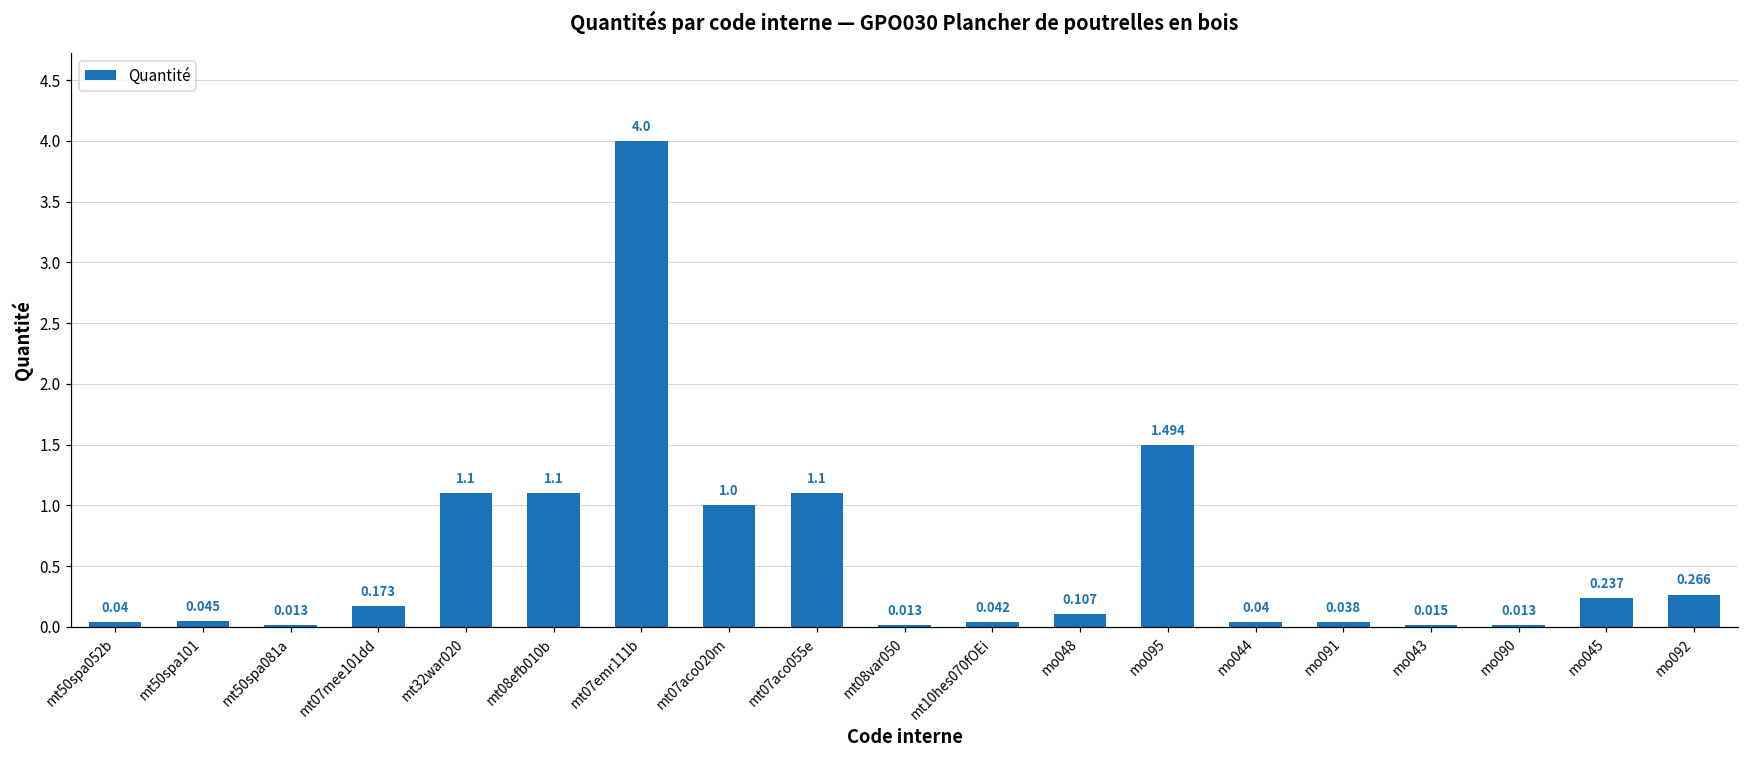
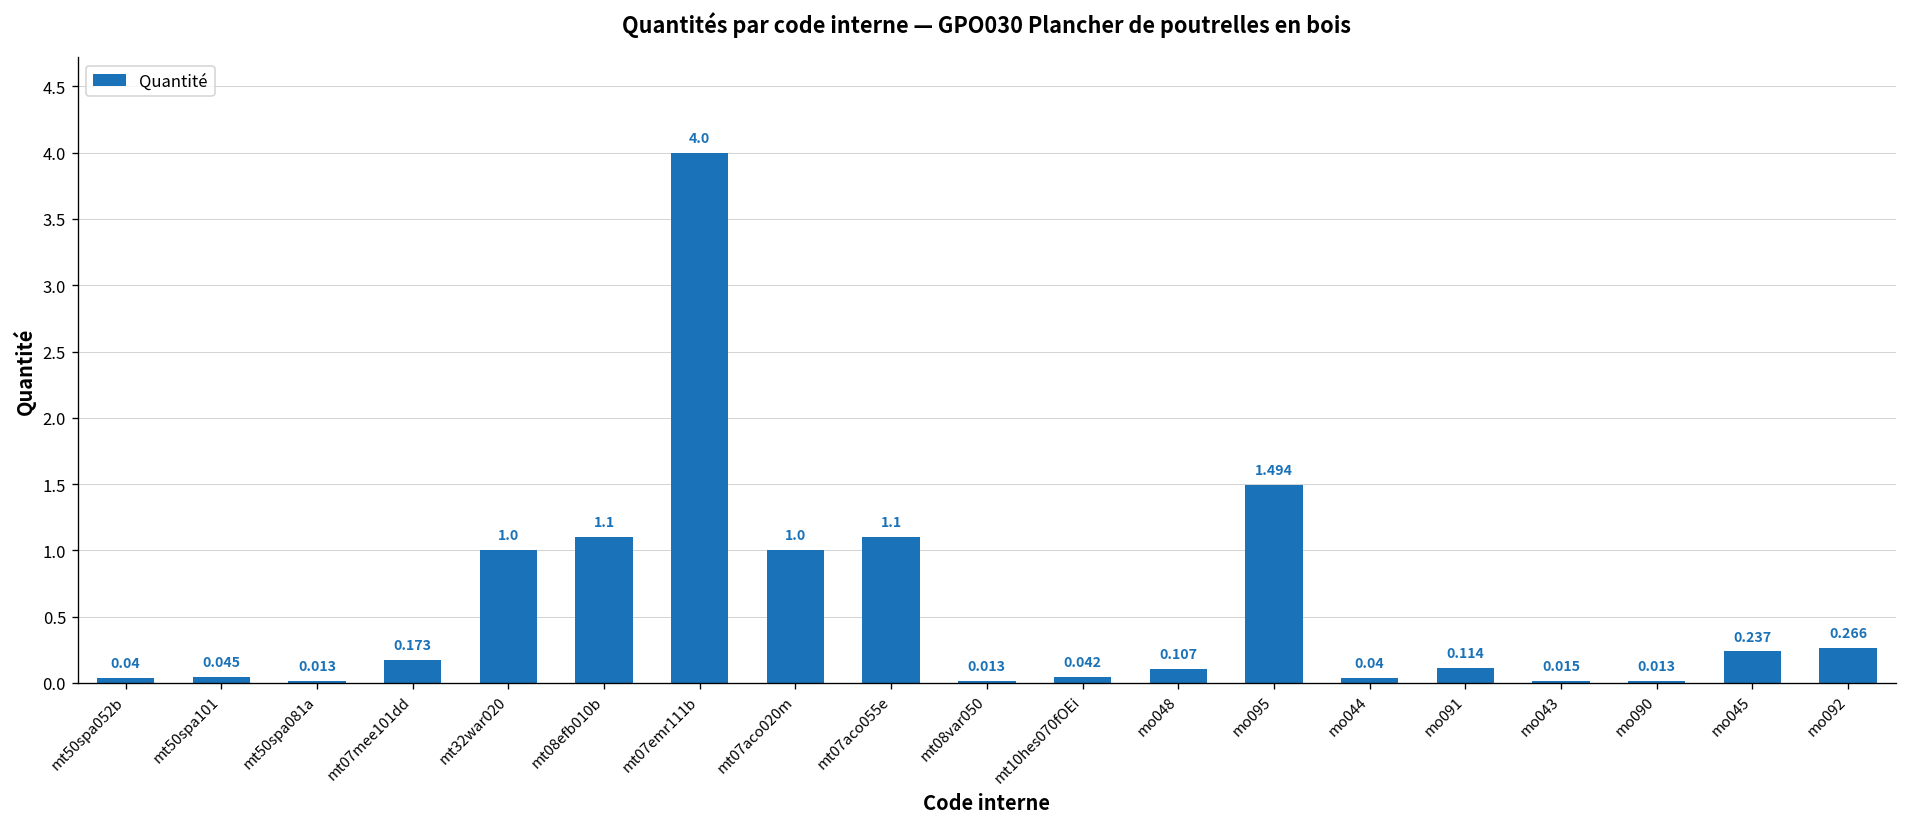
mt32war020: 1.1 -> 1.0
mo091: 0.038 -> 0.114
